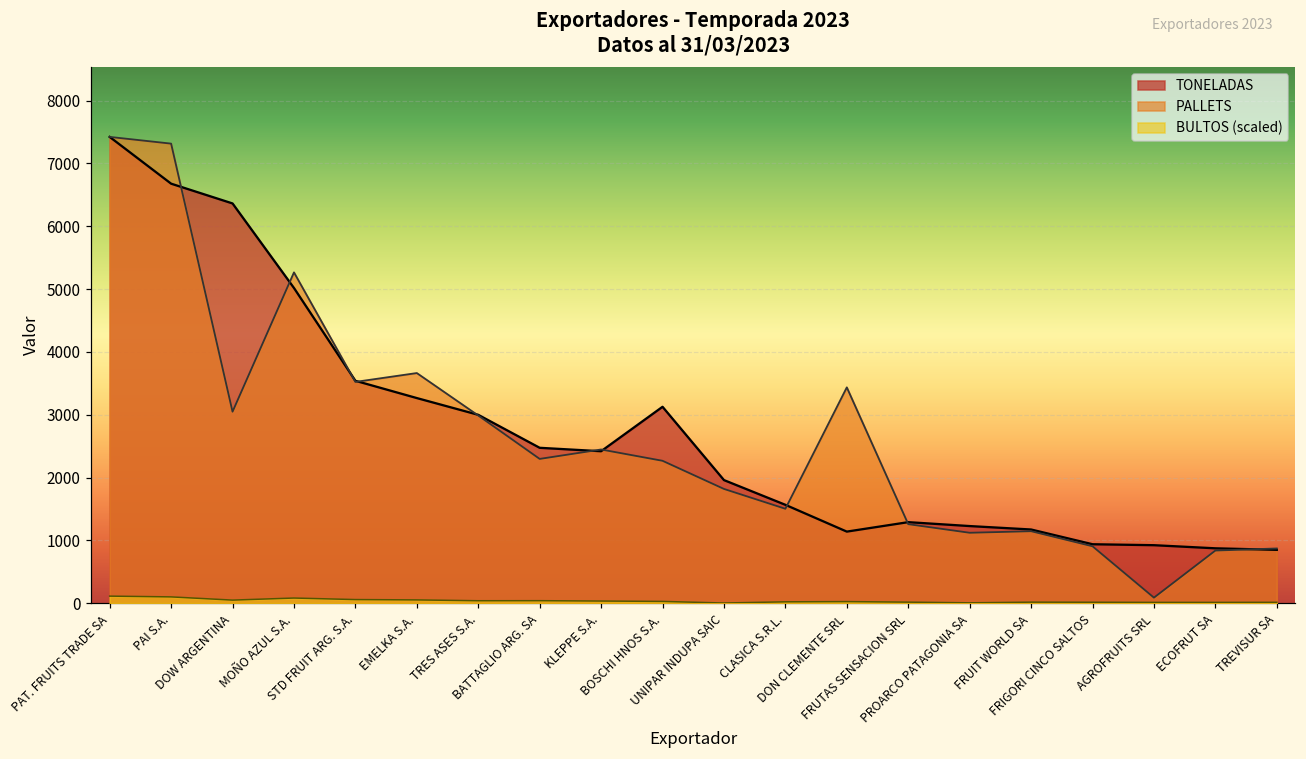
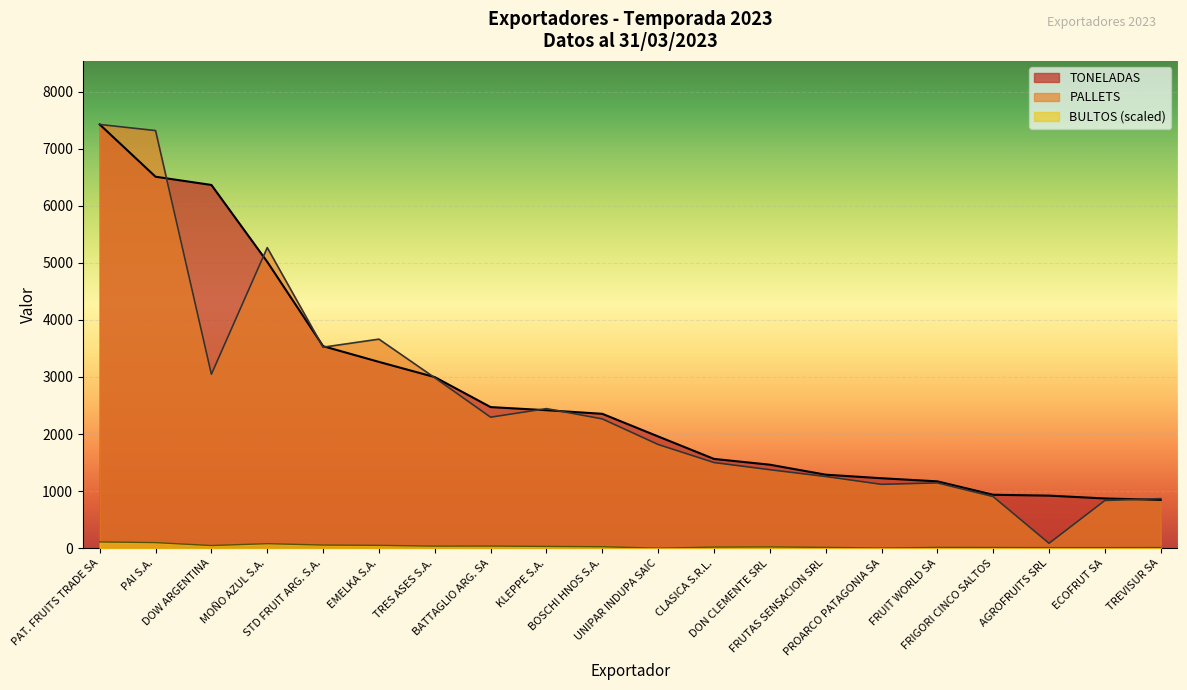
TONELADAS, PAI S.A.: 6700 -> 6500
TONELADAS, BOSCHI HNOS S.A.: 3100 -> 2400
TONELADAS, DON CLEMENTE SRL: 1100 -> 1500
PALLETS, DON CLEMENTE SRL: 3400 -> 1400
